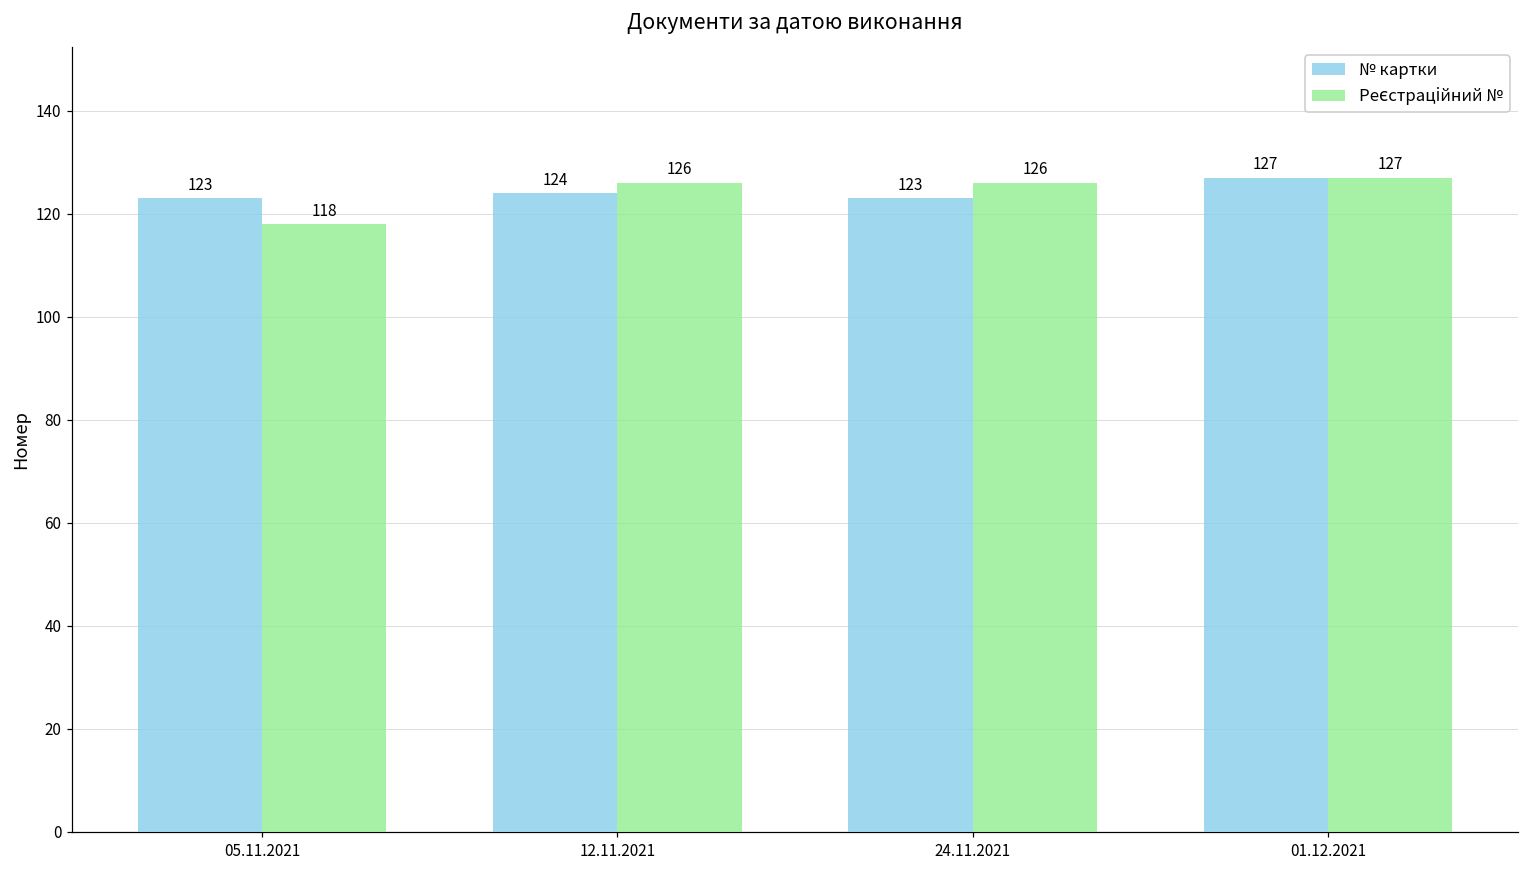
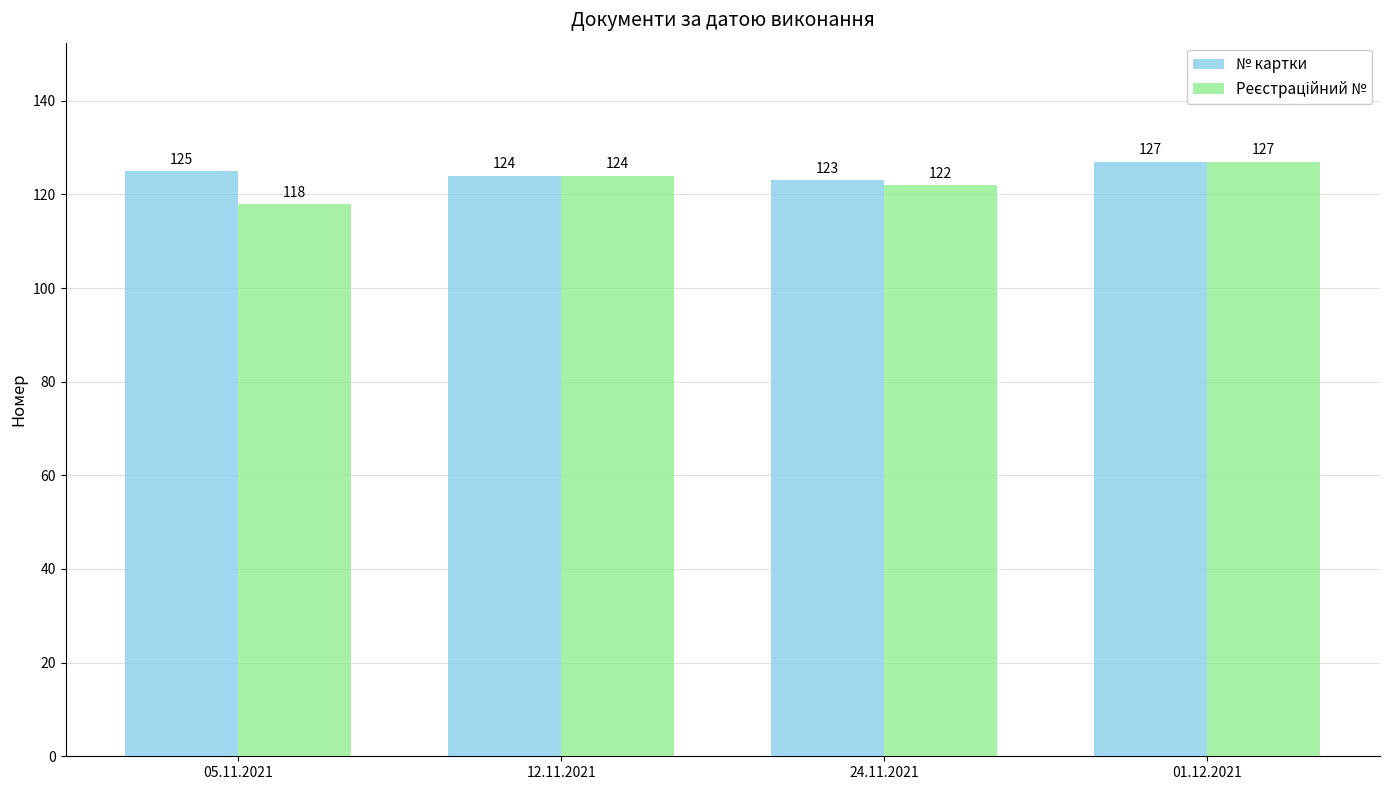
№ картки, 05.11.2021: 123 -> 125
Рeєстраційний №, 12.11.2021: 126 -> 124
Рeєстраційний №, 24.11.2021: 126 -> 122
